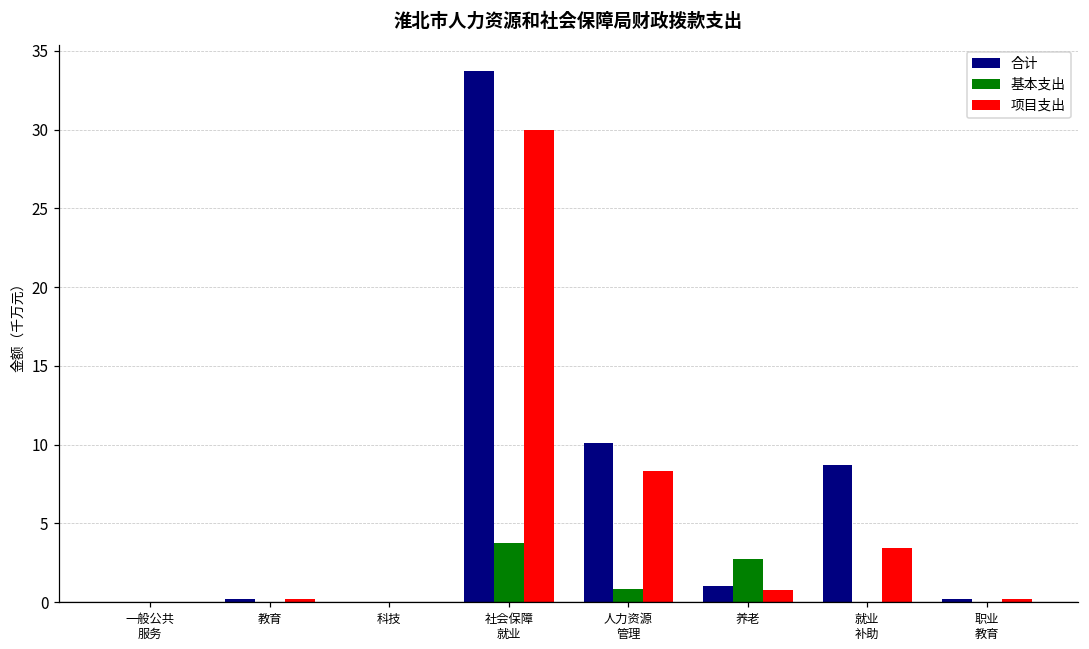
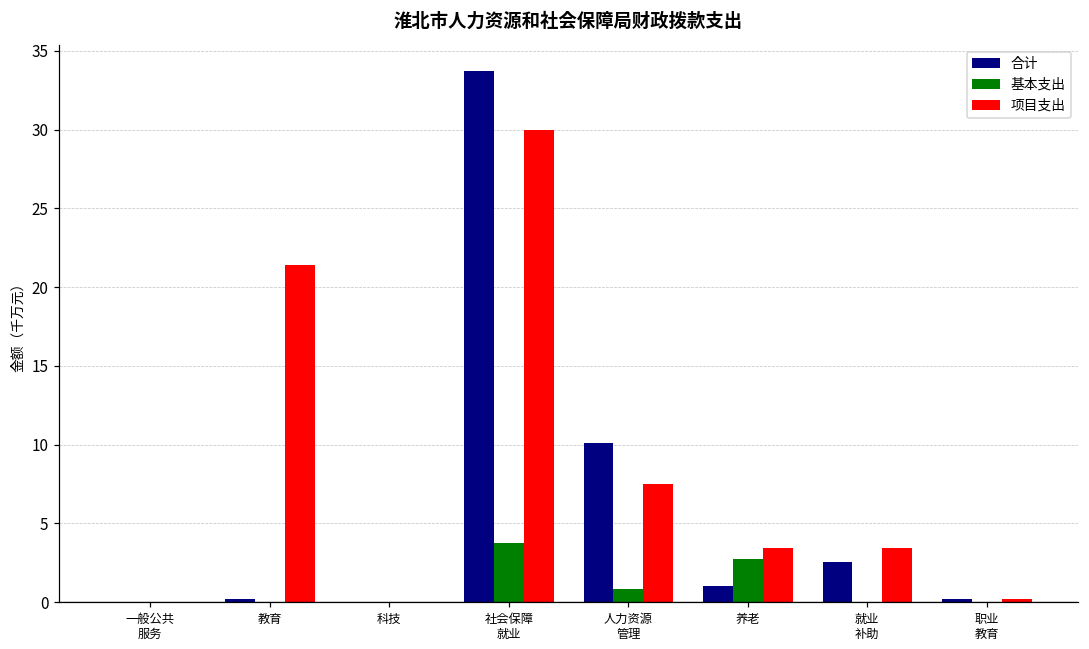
项目支出, 教育: 0.2 -> 21.4
项目支出, 人力资源 管理: 8.3 -> 7.5
项目支出, 养老: 0.8 -> 3.4
合计, 就业 补助: 8.7 -> 2.6
